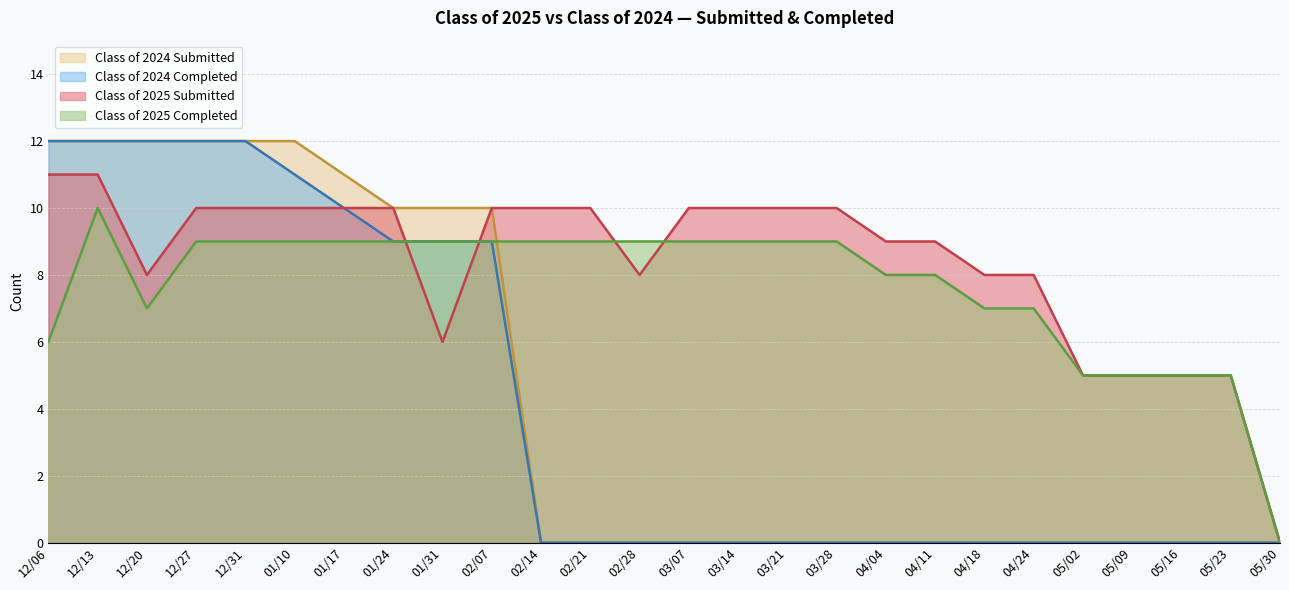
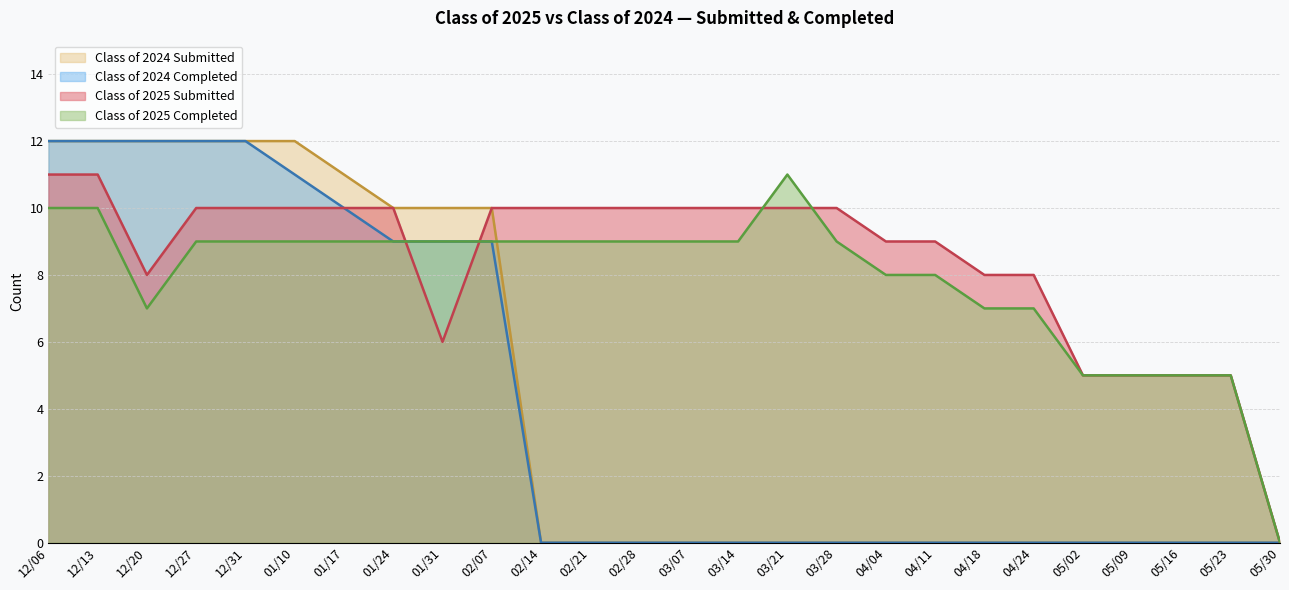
Class of 2025 Completed, 12/06: 6 -> 10
Class of 2025 Submitted, 02/28: 8 -> 10
Class of 2025 Completed, 03/21: 9 -> 11
